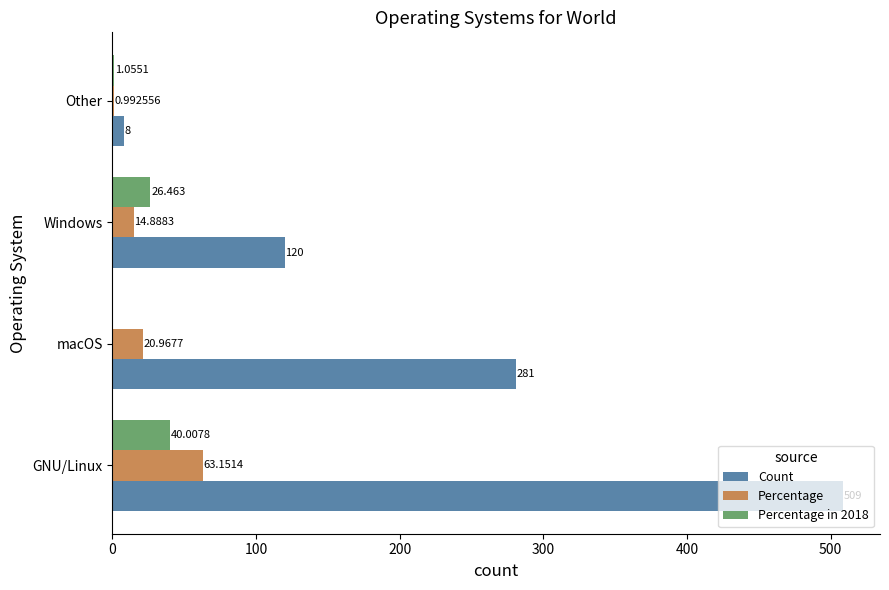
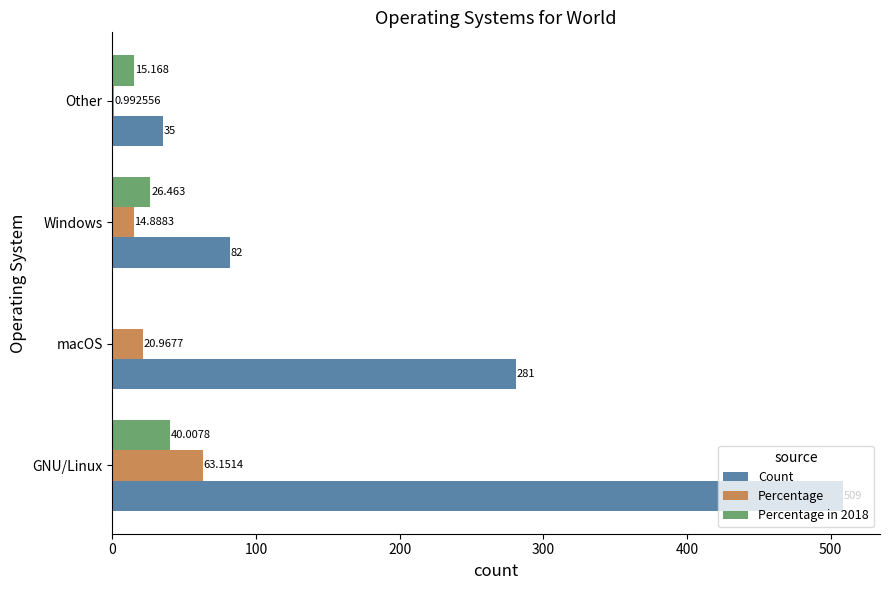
Percentage in 2018, Other: 1.0551 -> 15.168
Count, Other: 8 -> 35
Count, Windows: 120 -> 82
